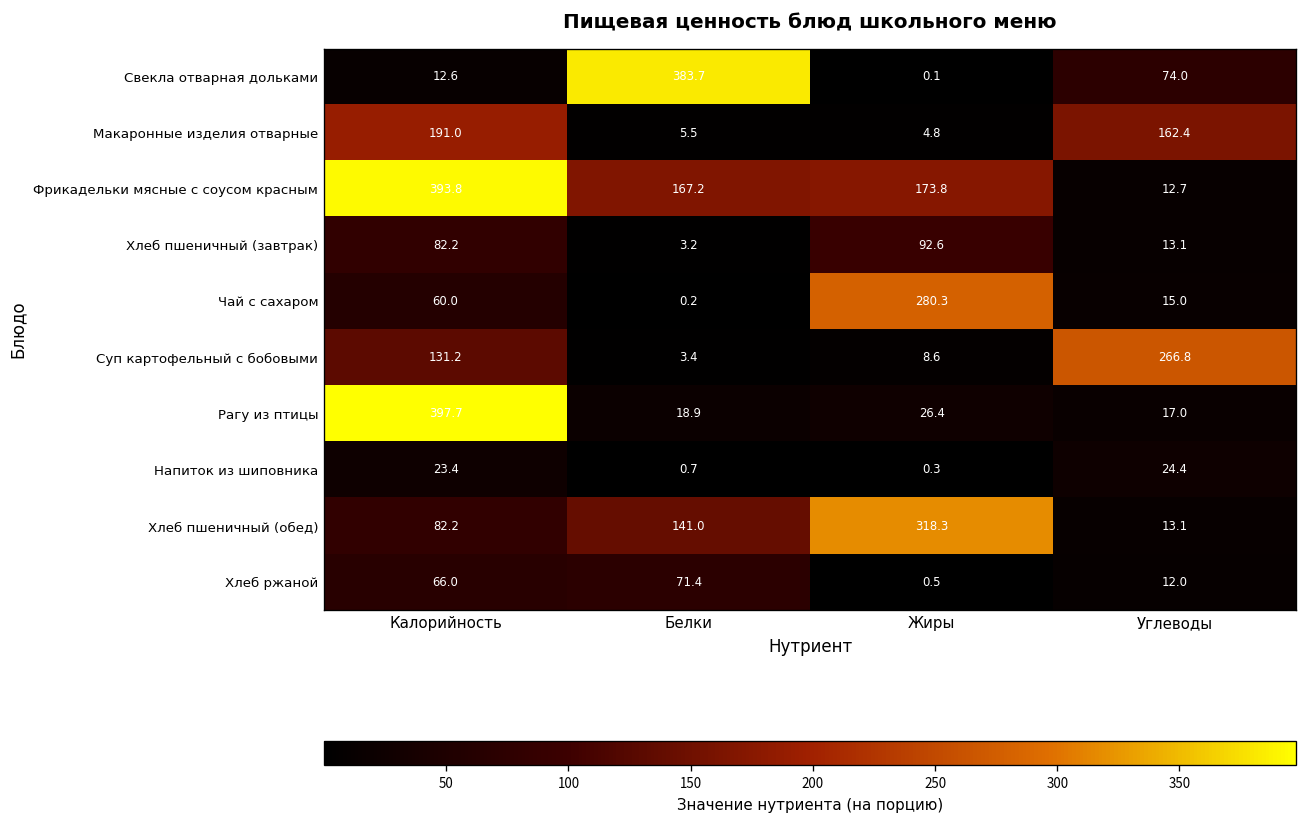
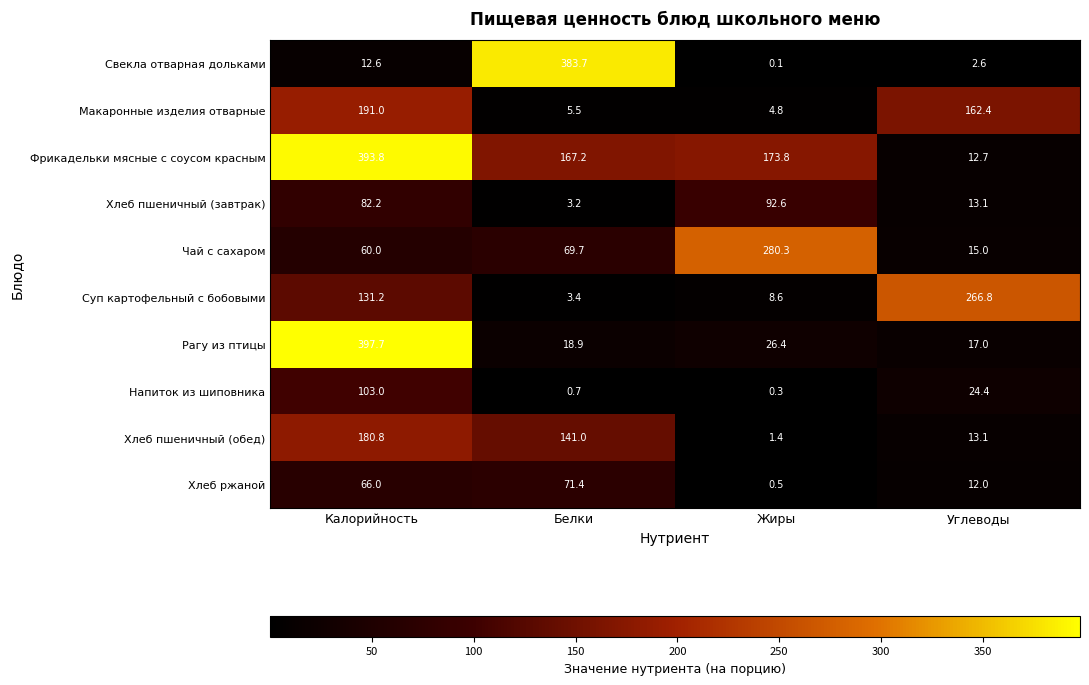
Свекла отварная дольками, Углеводы: 74.0 -> 2.6
Чай с сахаром, Белки: 0.2 -> 69.7
Напиток из шиповника, Калорийность: 23.4 -> 103.0
Хлеб пшеничный (обед), Калорийность: 82.2 -> 180.8
Хлеб пшеничный (обед), Жиры: 318.3 -> 1.4
